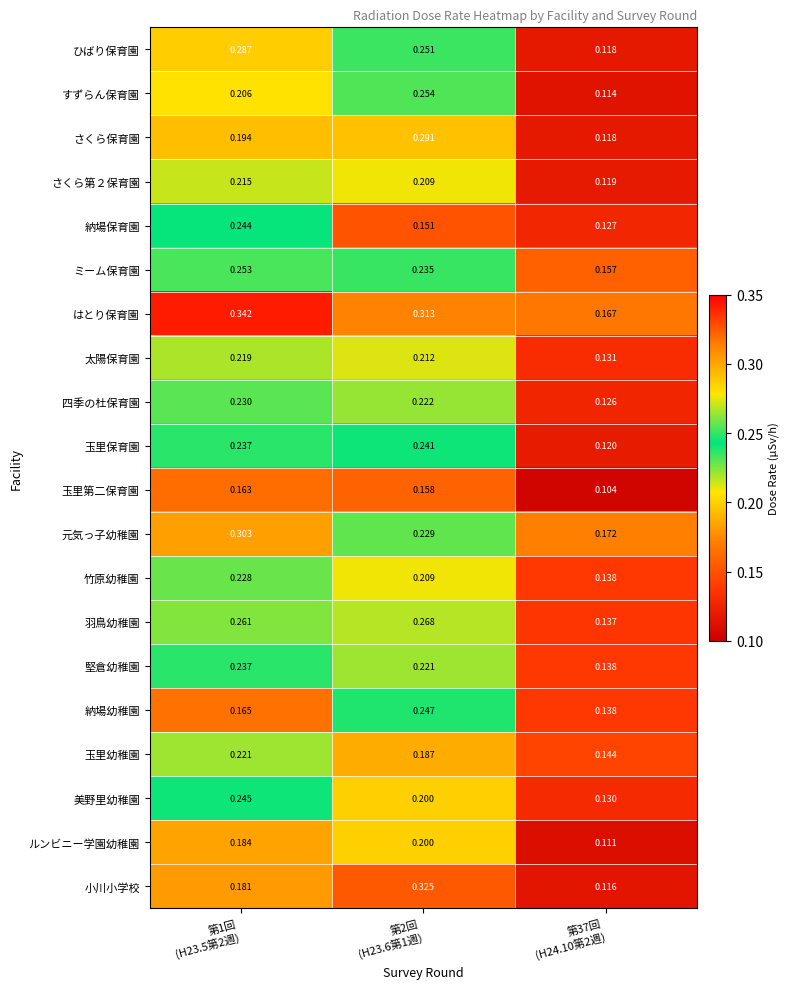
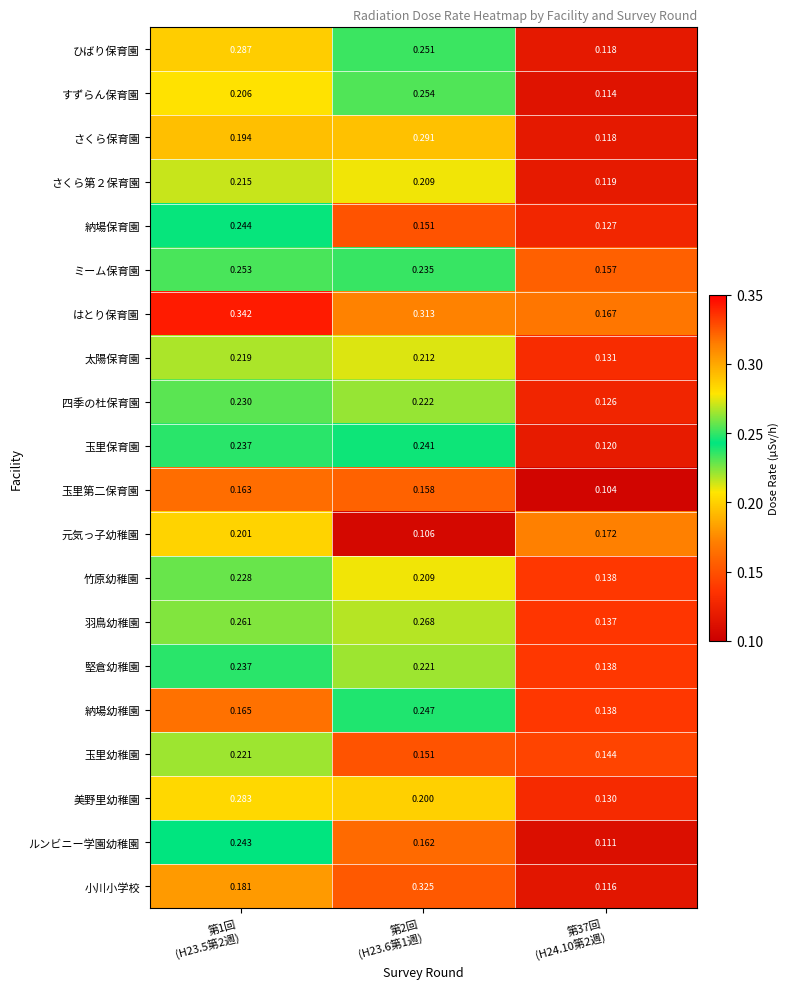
元気っ子幼稚園, 第1回 (H23.5第2週): 0.303 -> 0.201
元気っ子幼稚園, 第2回 (H23.6第1週): 0.229 -> 0.106
玉里幼稚園, 第2回 (H23.6第1週): 0.187 -> 0.151
美野里幼稚園, 第1回 (H23.5第2週): 0.245 -> 0.283
ルンビニー学園幼稚園, 第1回 (H23.5第2週): 0.184 -> 0.243
ルンビニー学園幼稚園, 第2回 (H23.6第1週): 0.200 -> 0.162
